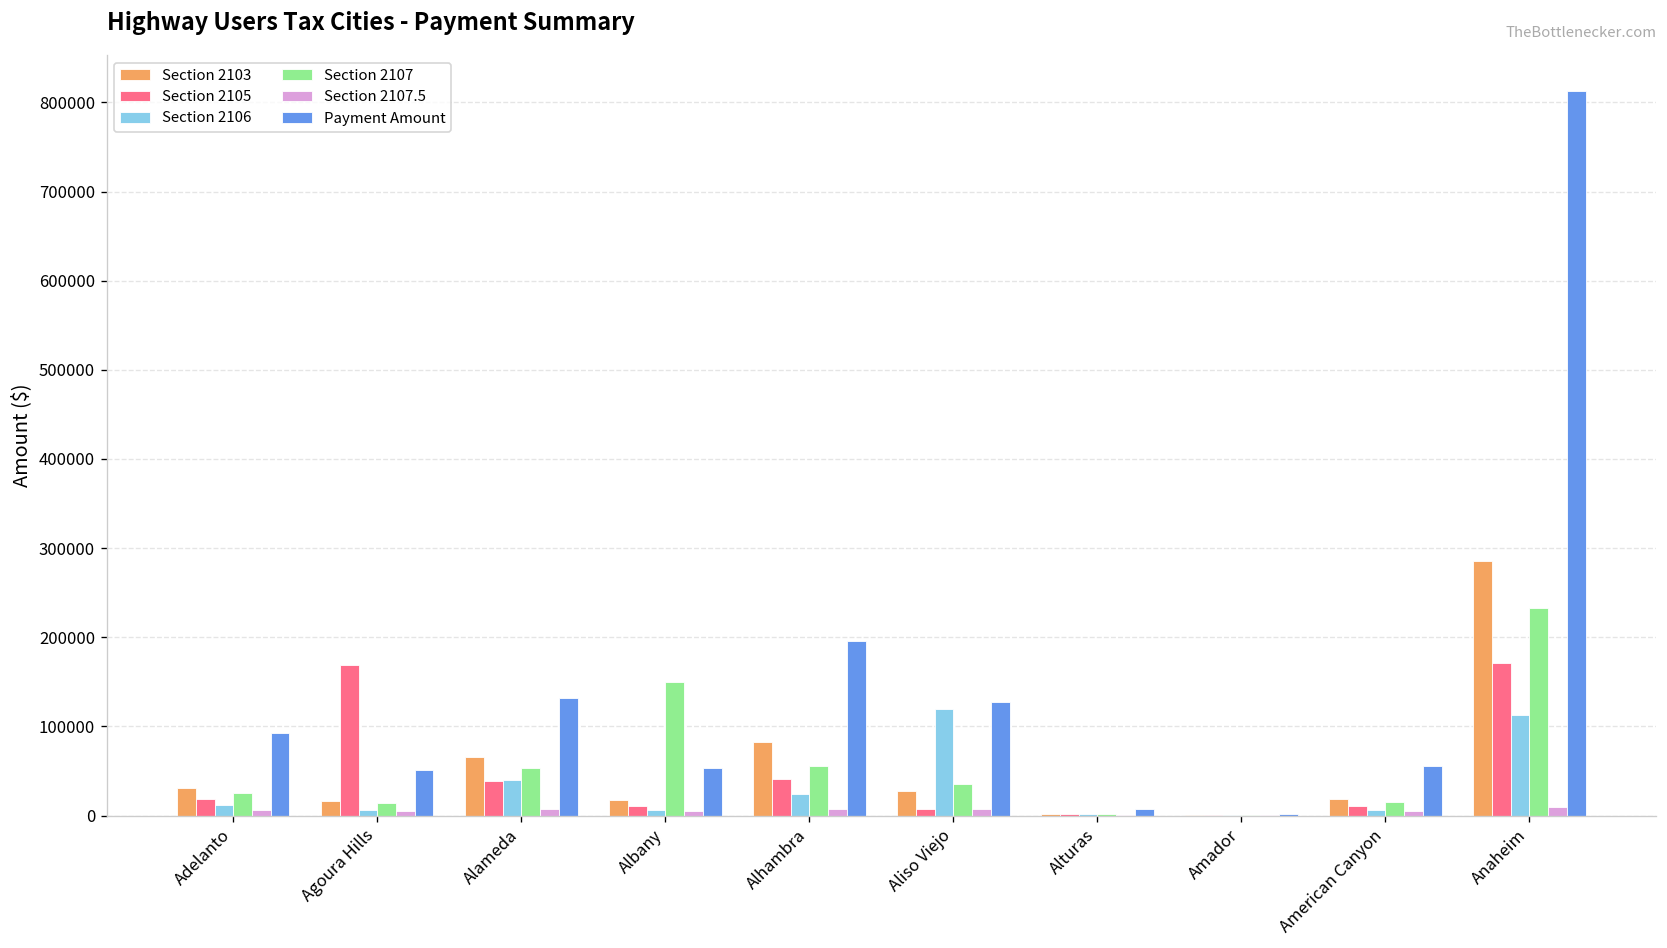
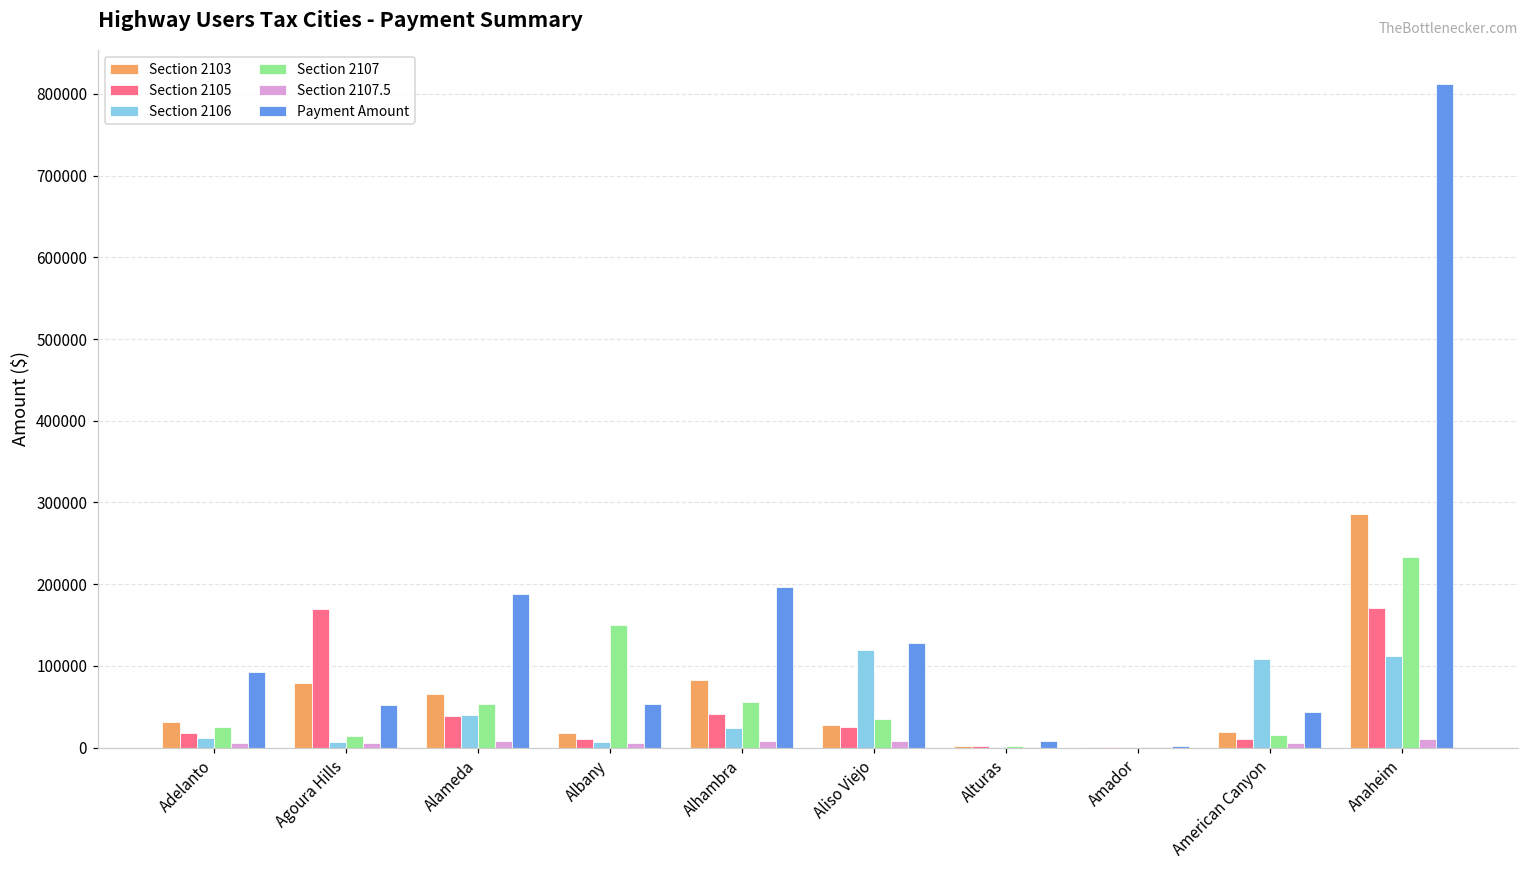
Section 2103, Agoura Hills: 20000 -> 80000
Payment Amount, Alameda: 130000 -> 190000
Section 2105, Aliso Viejo: 10000 -> 30000
Section 2106, American Canyon: 10000 -> 110000
Payment Amount, American Canyon: 60000 -> 40000
